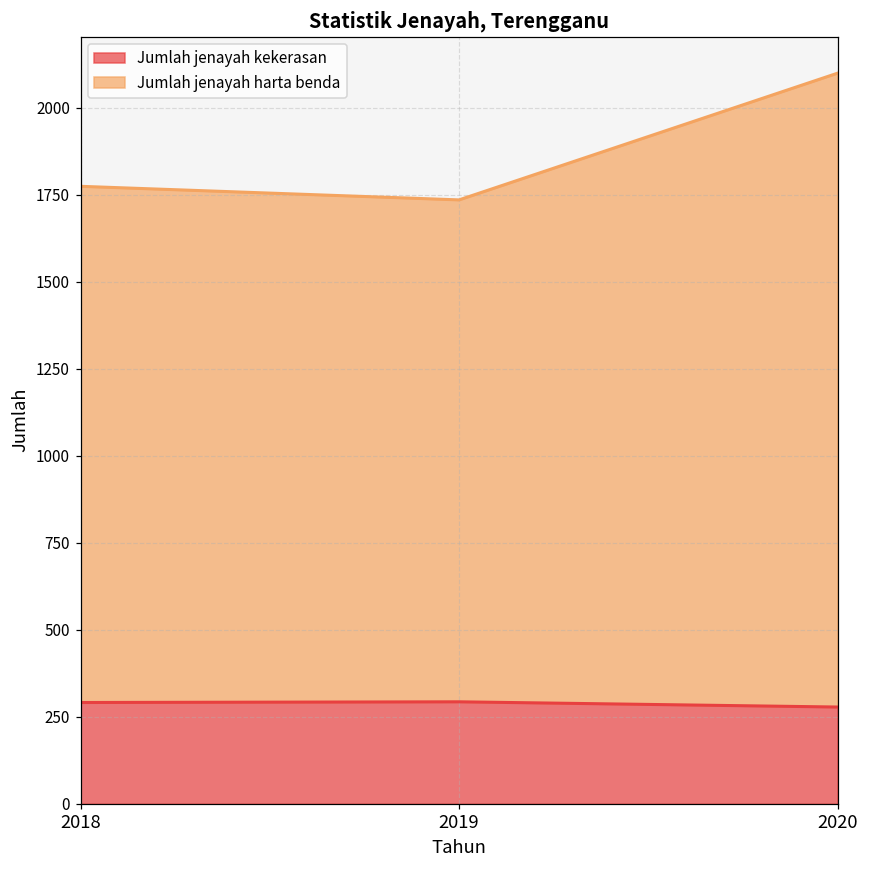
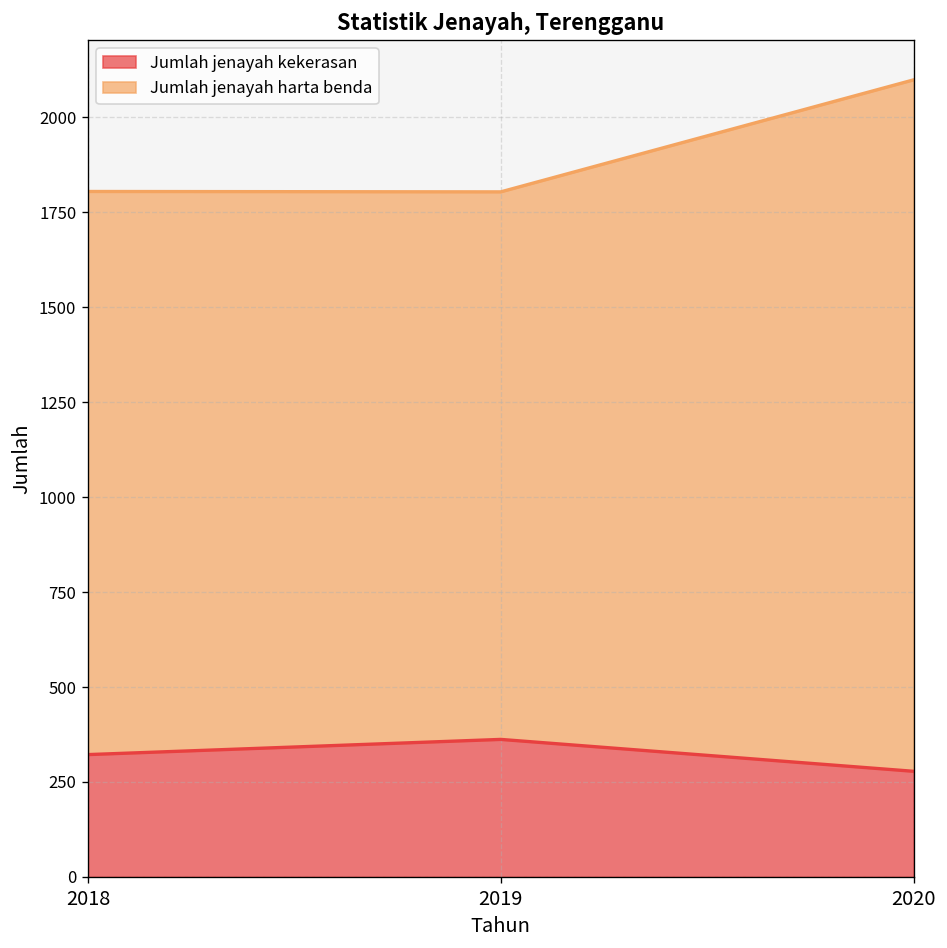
Jumlah jenayah kekerasan, 2018: 290 -> 320
Jumlah jenayah kekerasan, 2019: 290 -> 360
